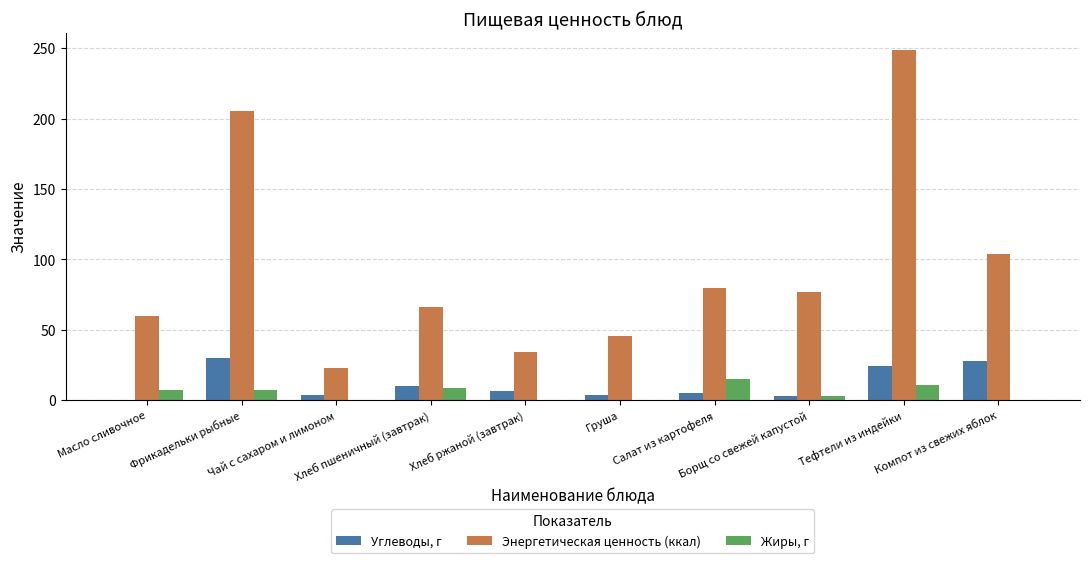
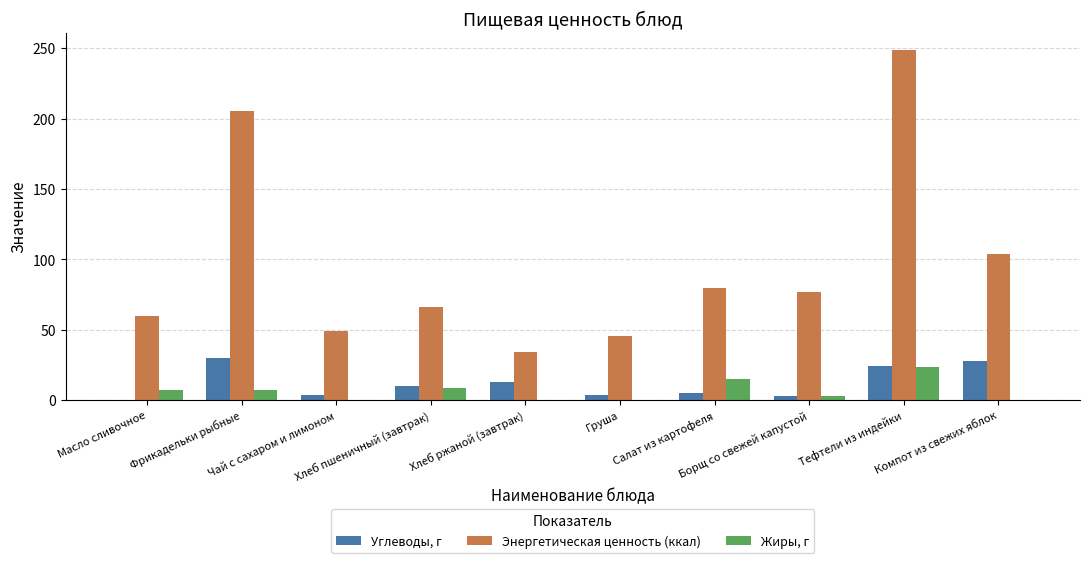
Энергетическая ценность (ккал), Чай с сахаром и лимоном: 23 -> 50
Углеводы, г, Хлеб ржаной (завтрак): 7 -> 13
Жиры, г, Тефтели из индейки: 11 -> 24
